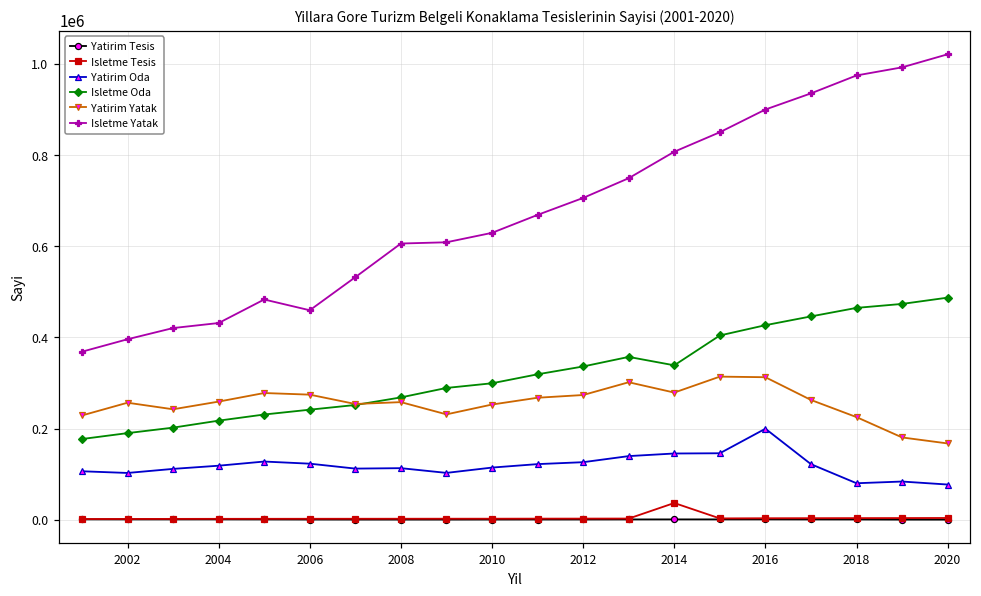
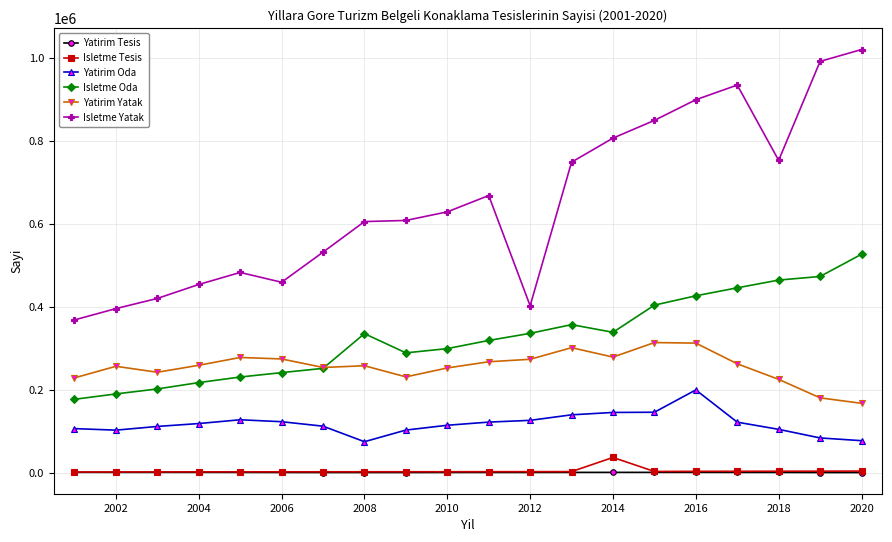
Isletme Yatak, 2004: 430000 -> 450000
Yatirim Oda, 2008: 110000 -> 80000
Isletme Oda, 2008: 270000 -> 340000
Isletme Yatak, 2012: 710000 -> 400000
Yatirim Oda, 2018: 80000 -> 100000
Isletme Yatak, 2018: 970000 -> 750000
Isletme Oda, 2020: 490000 -> 530000
